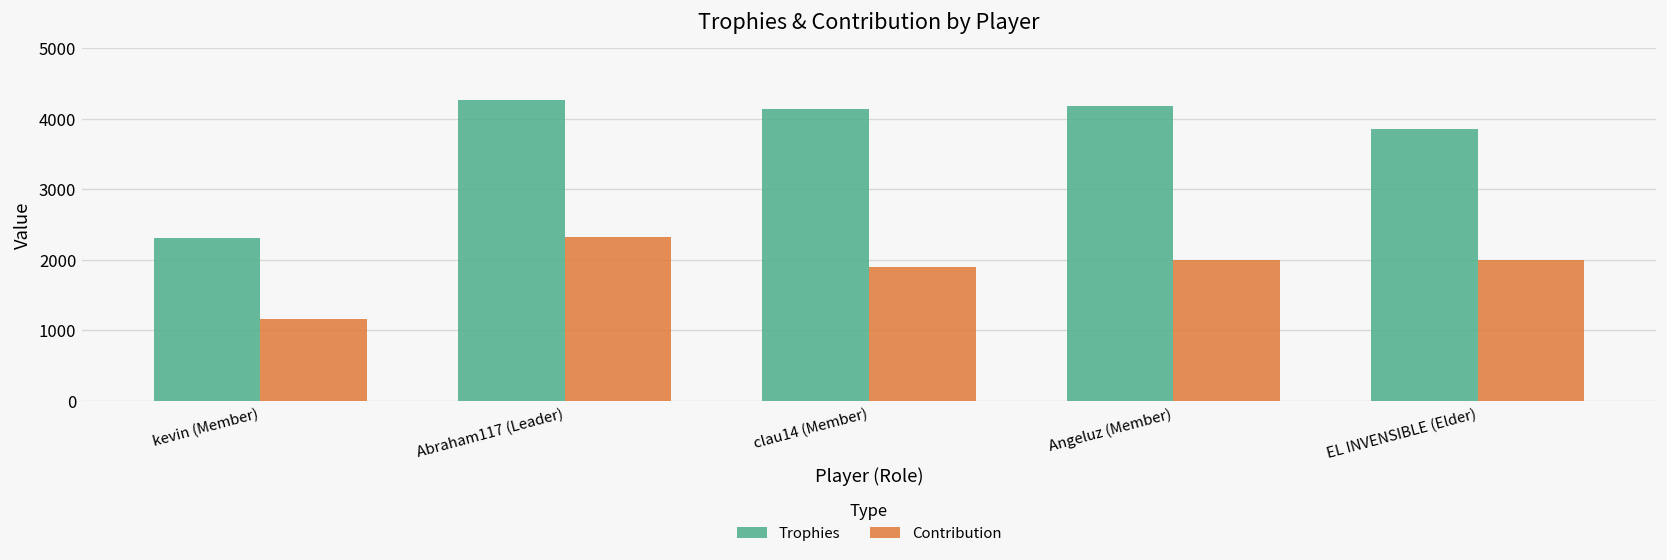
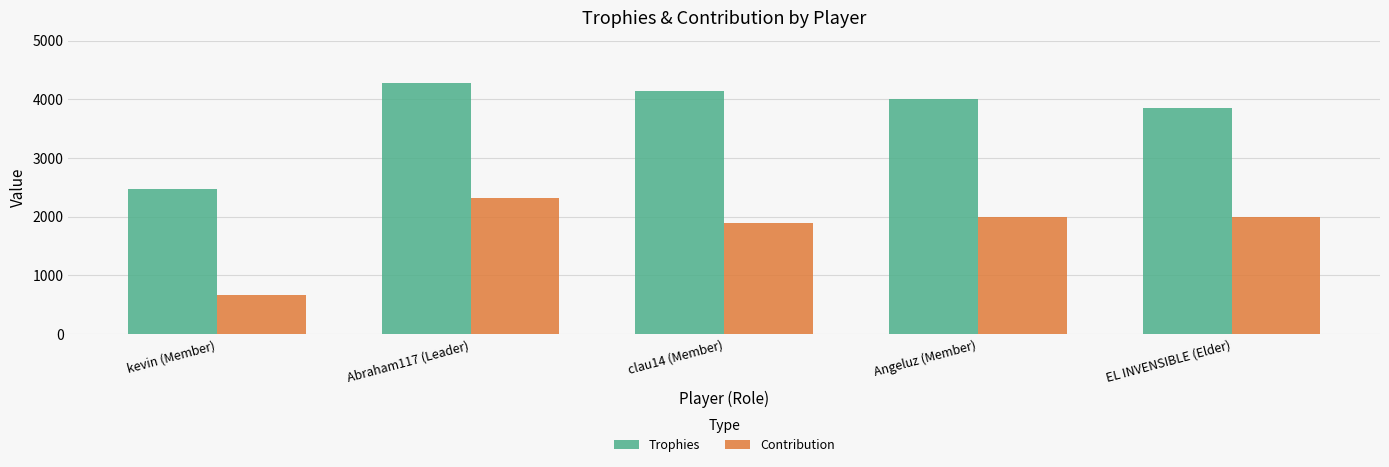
Trophies, kevin (Member): 2300 -> 2500
Contribution, kevin (Member): 1200 -> 700
Trophies, Angeluz (Member): 4200 -> 4000
